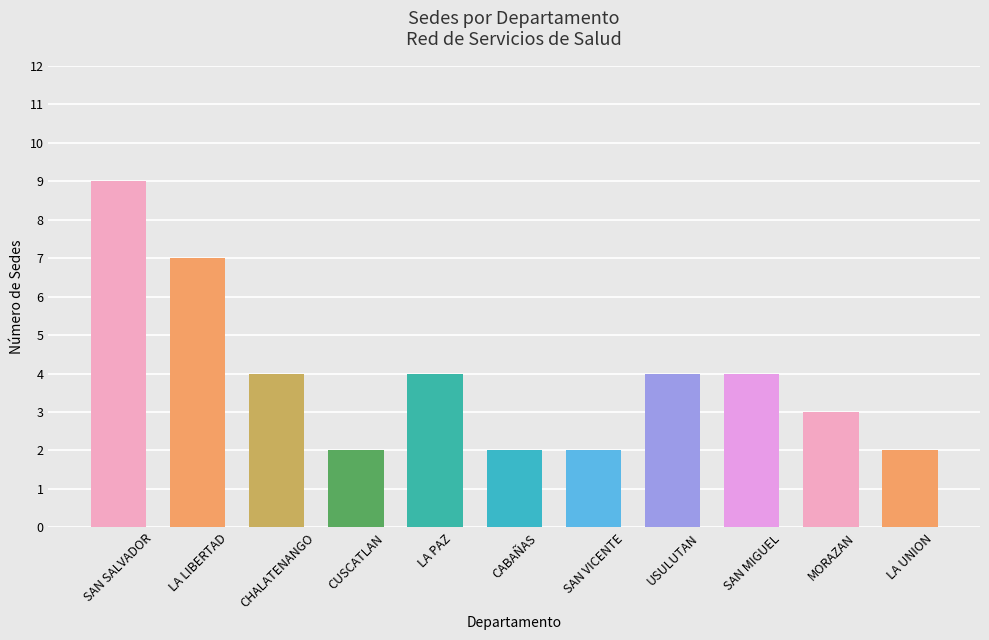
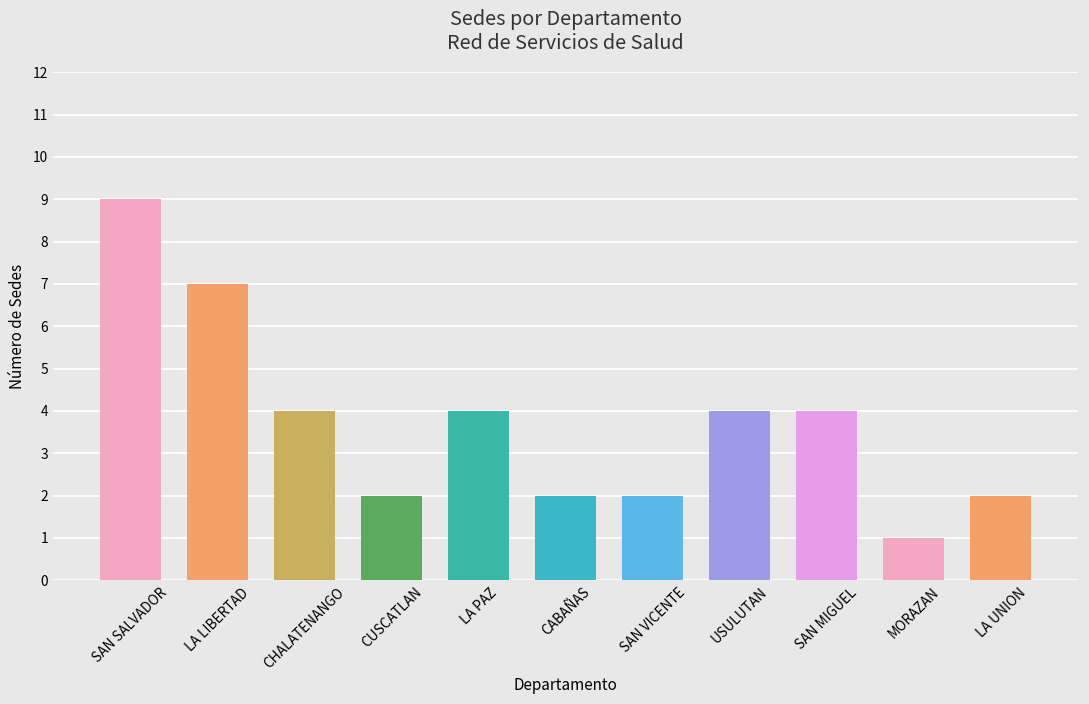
MORAZAN: 3 -> 1
